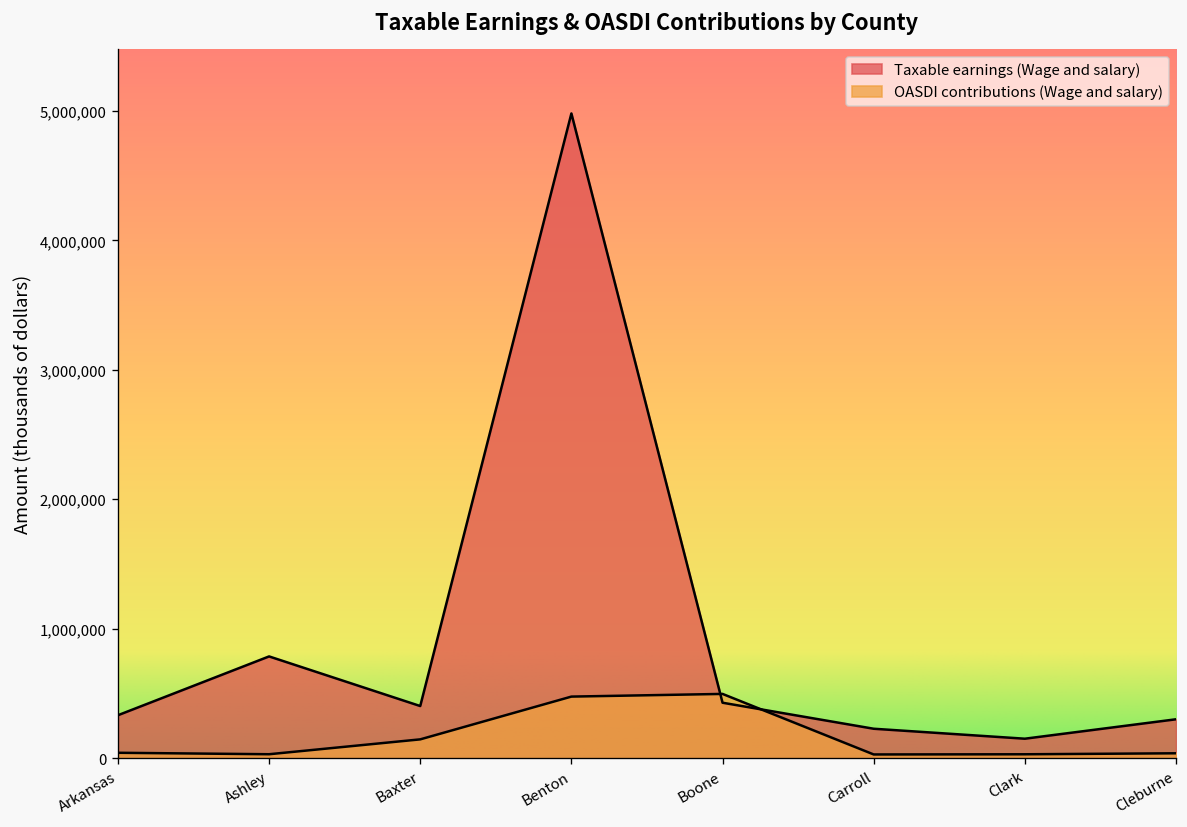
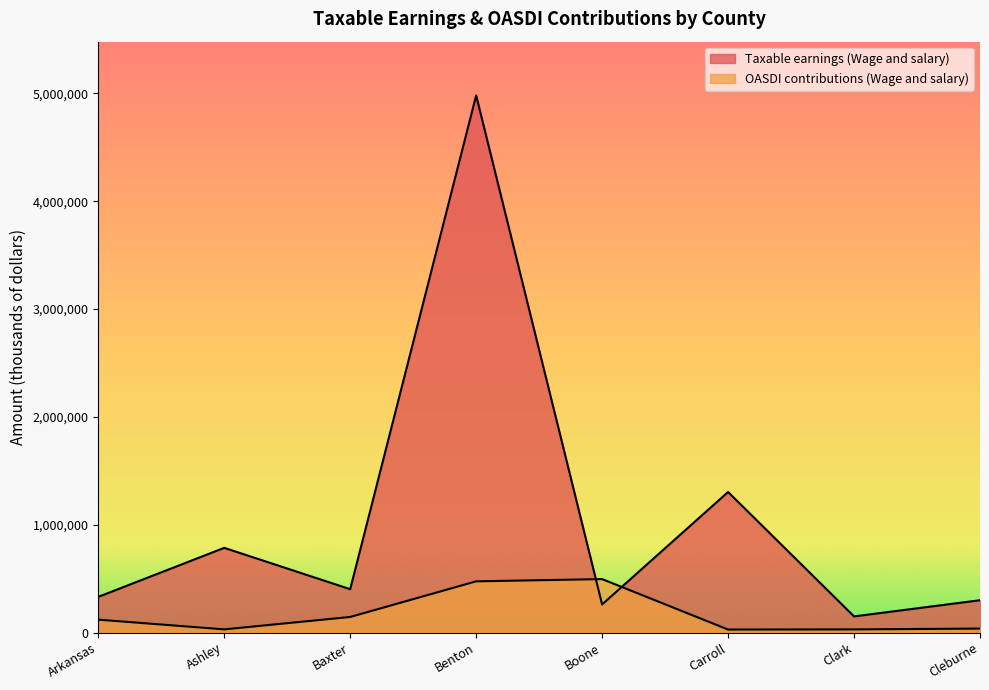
OASDI contributions (Wage and salary), Arkansas: 40,000 -> 120,000
Taxable earnings (Wage and salary), Boone: 430,000 -> 260,000
Taxable earnings (Wage and salary), Carroll: 230,000 -> 1,300,000
